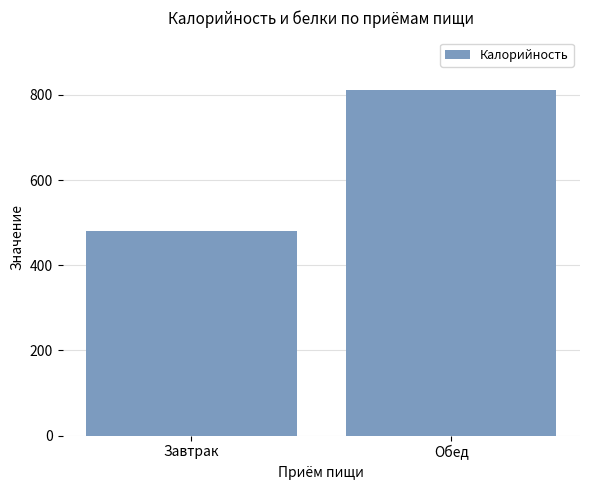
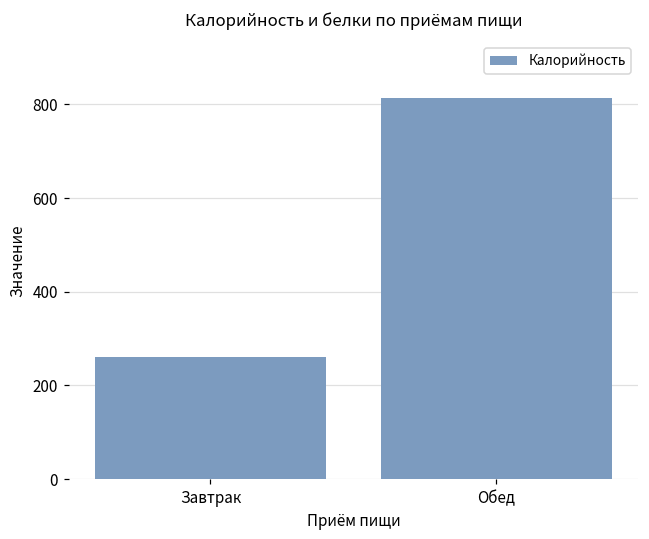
Завтрак: 480 -> 260
